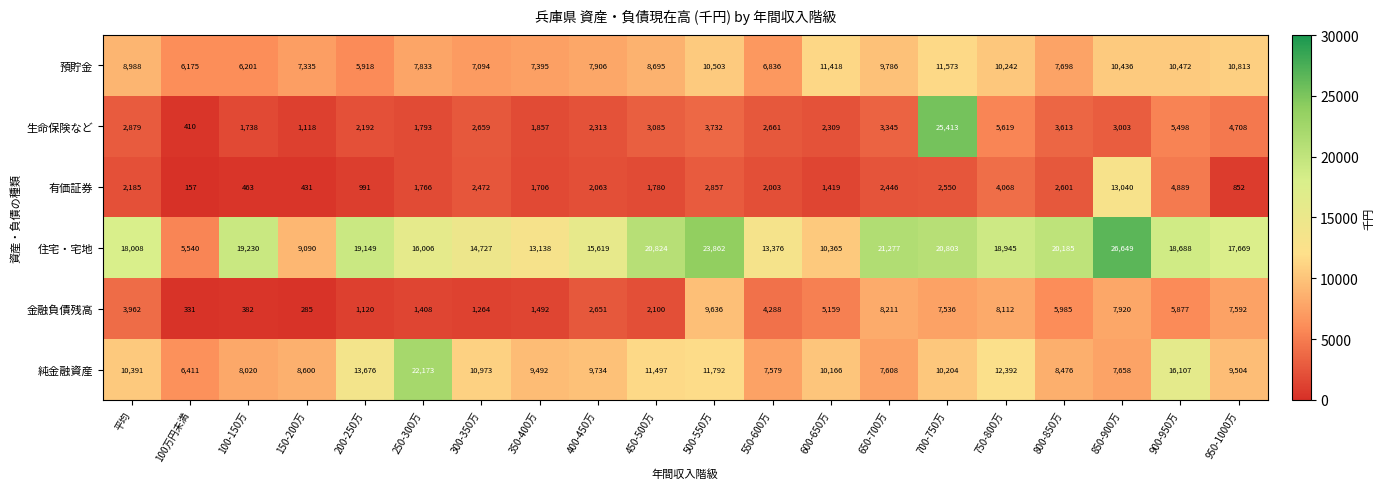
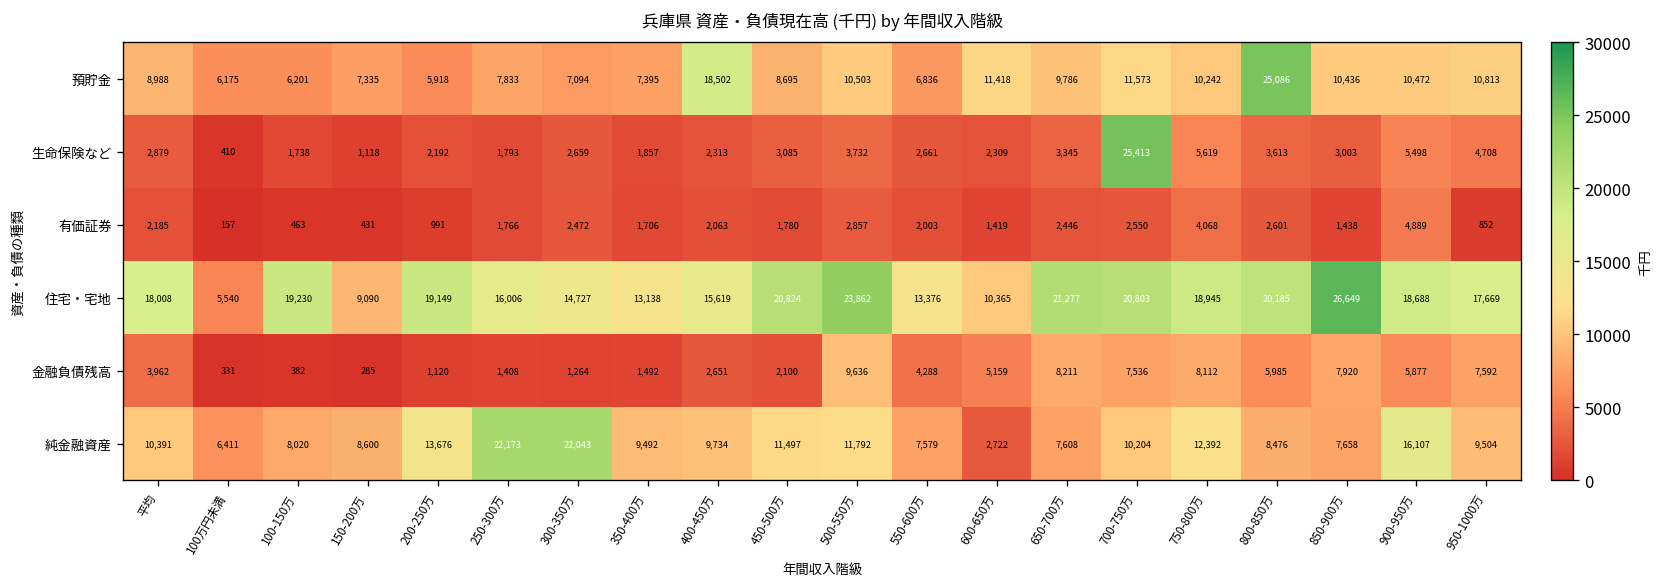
預貯金, 400-450万: 7,906 -> 18,502
預貯金, 800-850万: 7,698 -> 25,086
有価証券, 850-900万: 13,040 -> 1,438
純金融資産, 300-350万: 10,973 -> 22,043
純金融資産, 600-650万: 10,166 -> 2,722
